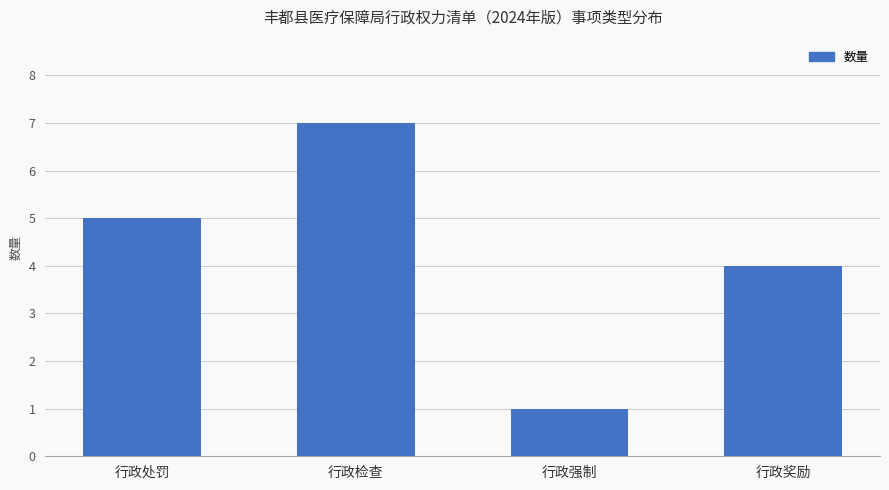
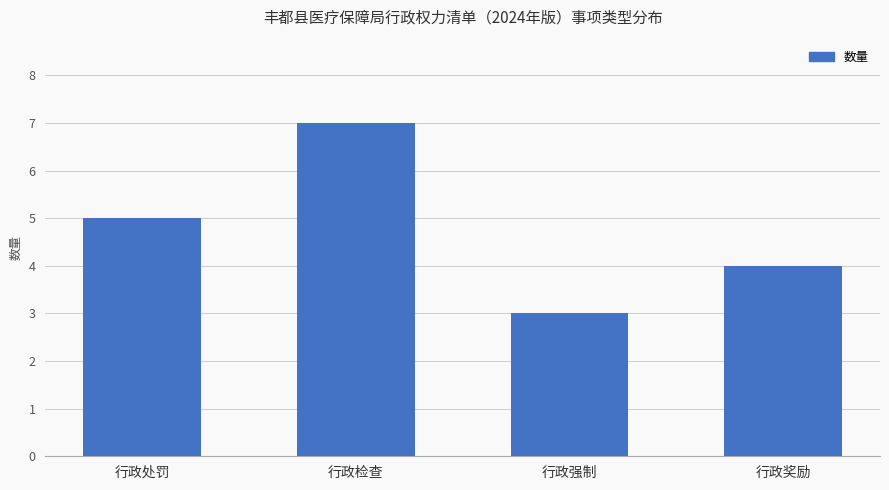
行政强制: 1 -> 3
